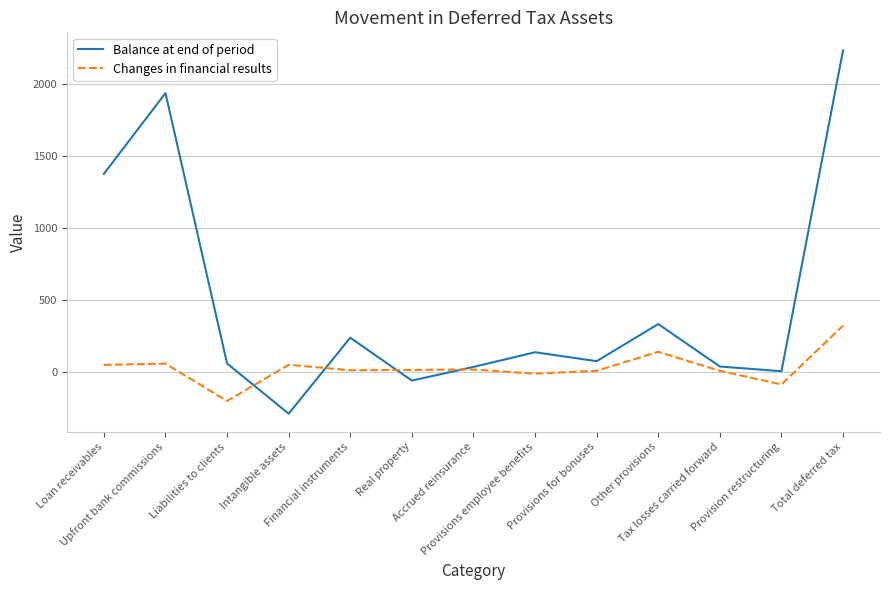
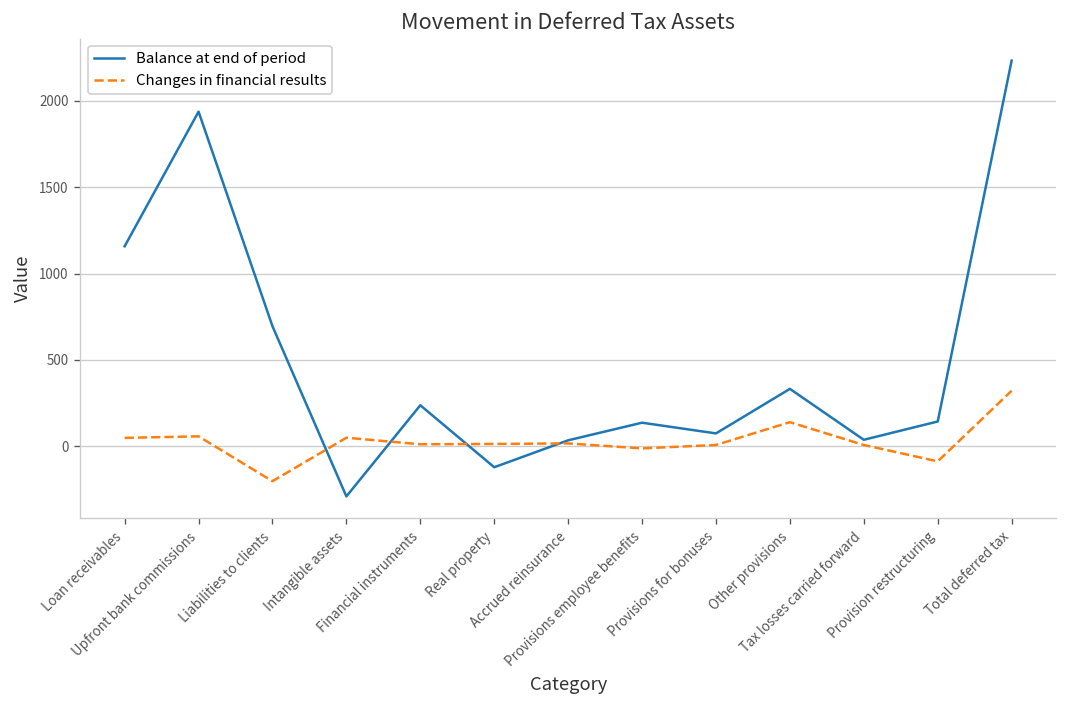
Balance at end of period, Loan receivables: 1380 -> 1160
Balance at end of period, Liabilities to clients: 60 -> 700
Balance at end of period, Real property: -60 -> -120
Balance at end of period, Provision restructuring: 0 -> 140
